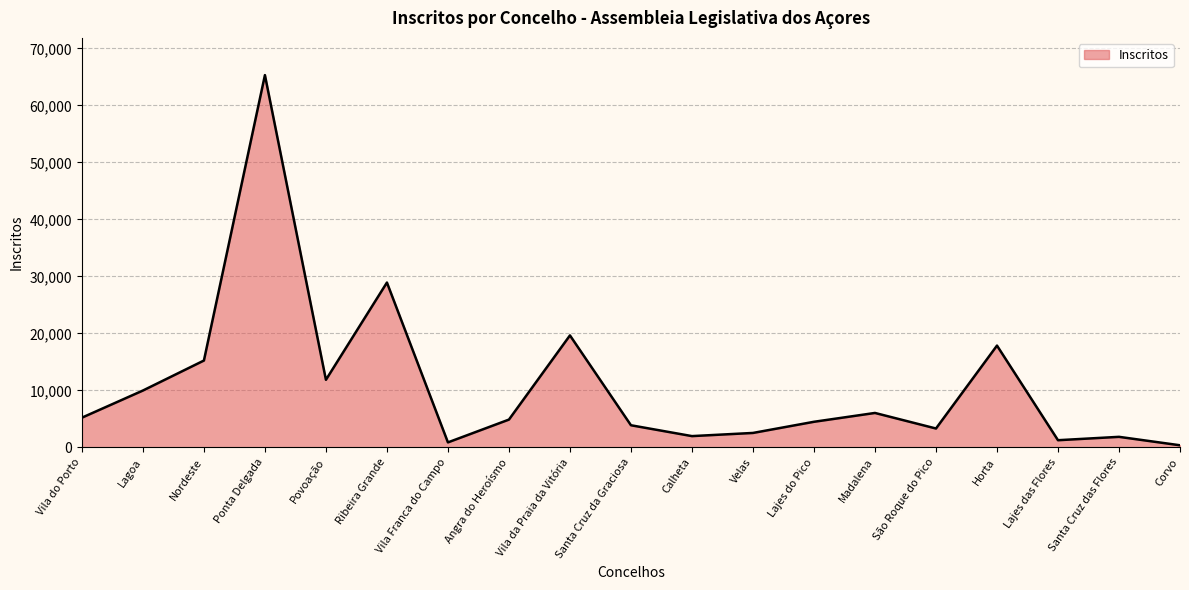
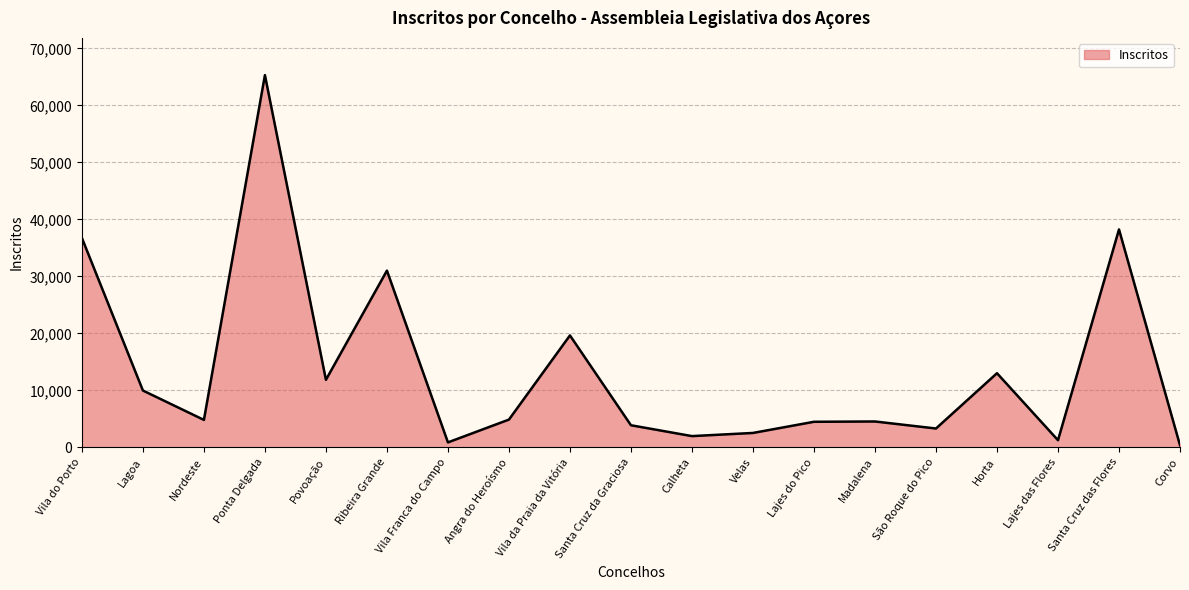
Vila do Porto: 5,000 -> 37,000
Nordeste: 15,000 -> 5,000
Ribeira Grande: 29,000 -> 31,000
Madalena: 6,000 -> 5,000
Horta: 18,000 -> 13,000
Santa Cruz das Flores: 2,000 -> 38,000
